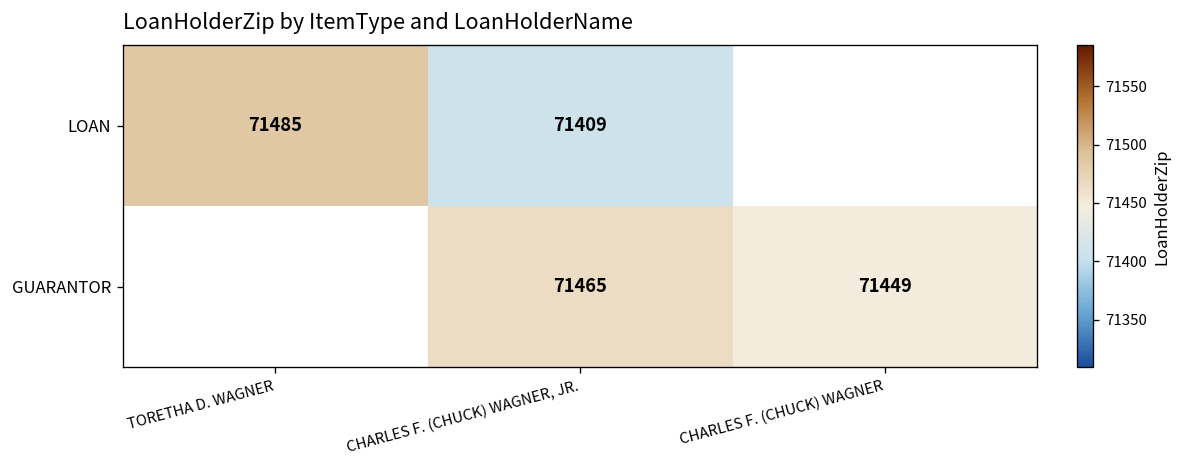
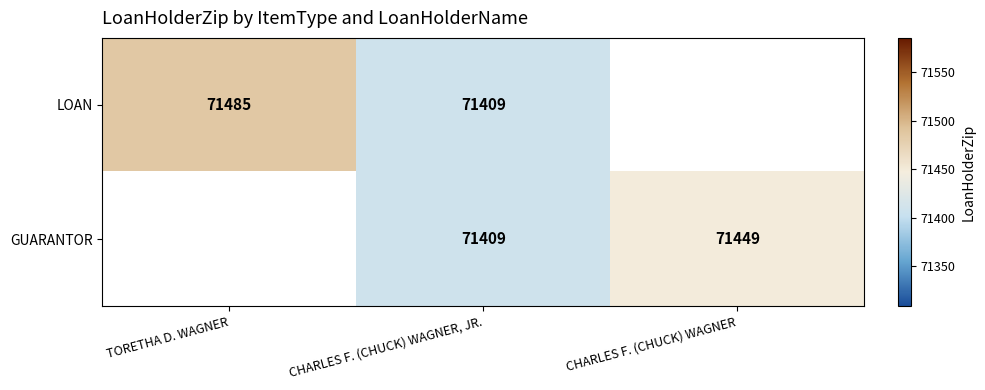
GUARANTOR, CHARLES F. (CHUCK) WAGNER, JR.: 71465 -> 71409
